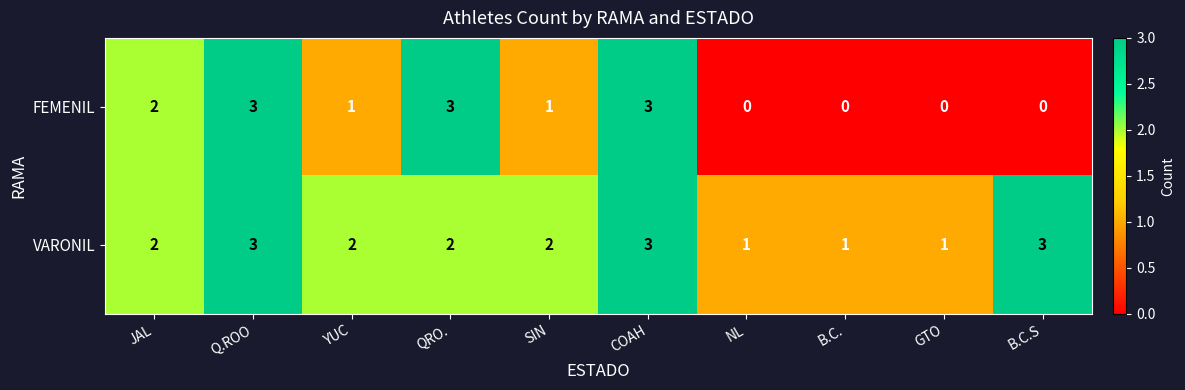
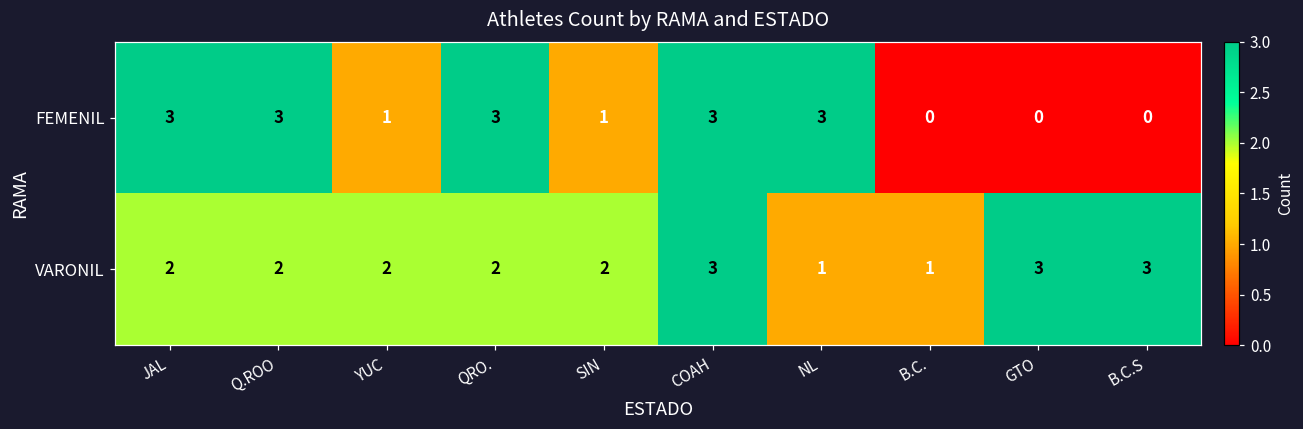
FEMENIL, JAL: 2 -> 3
FEMENIL, NL: 0 -> 3
VARONIL, Q.ROO: 3 -> 2
VARONIL, GTO: 1 -> 3
